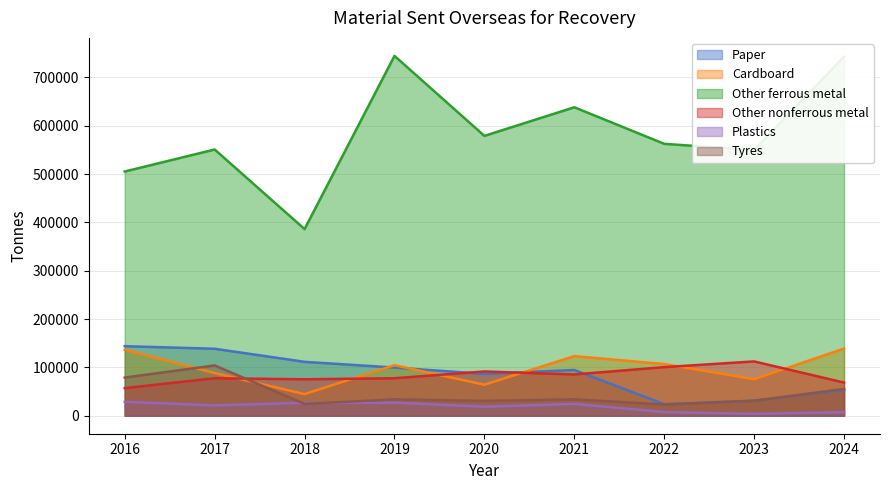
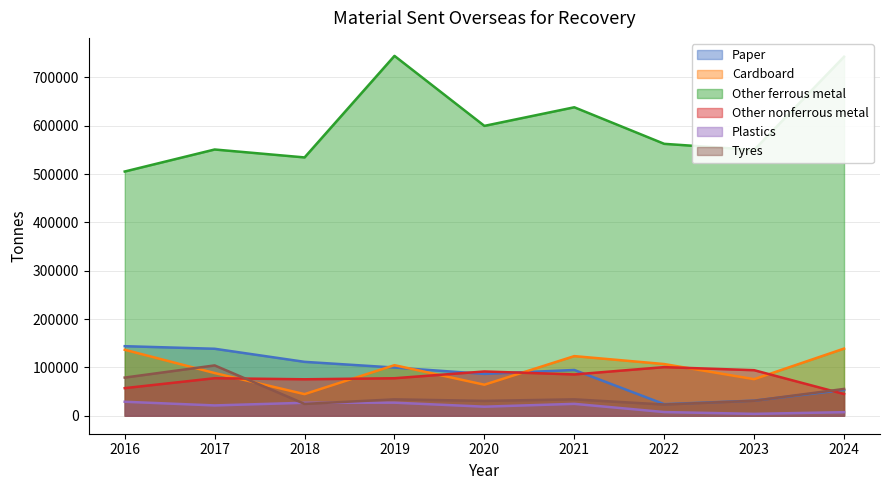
Other ferrous metal, 2018: 390000 -> 530000
Other ferrous metal, 2020: 580000 -> 600000
Other nonferrous metal, 2023: 110000 -> 90000
Other nonferrous metal, 2024: 70000 -> 40000
